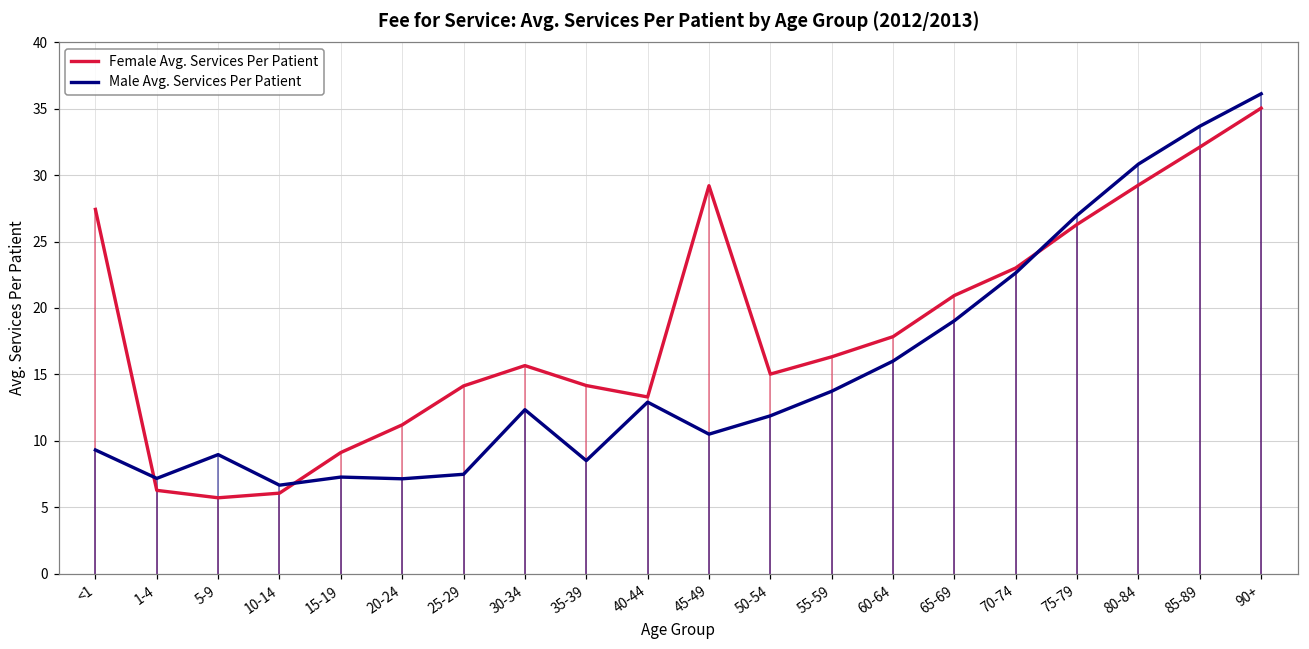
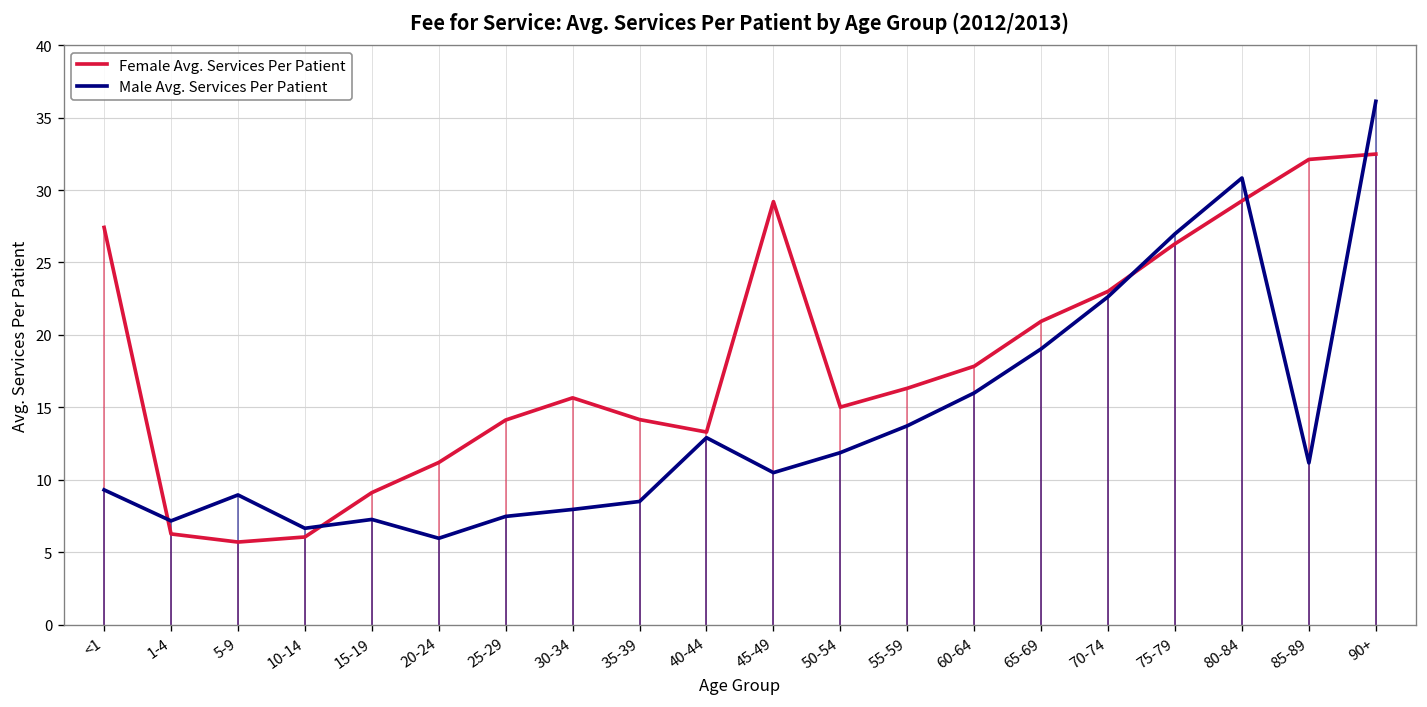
Male Avg. Services Per Patient, 20-24: 7.1 -> 6.0
Male Avg. Services Per Patient, 30-34: 12.3 -> 8.0
Male Avg. Services Per Patient, 85-89: 33.7 -> 11.2
Female Avg. Services Per Patient, 90+: 35.0 -> 32.5
